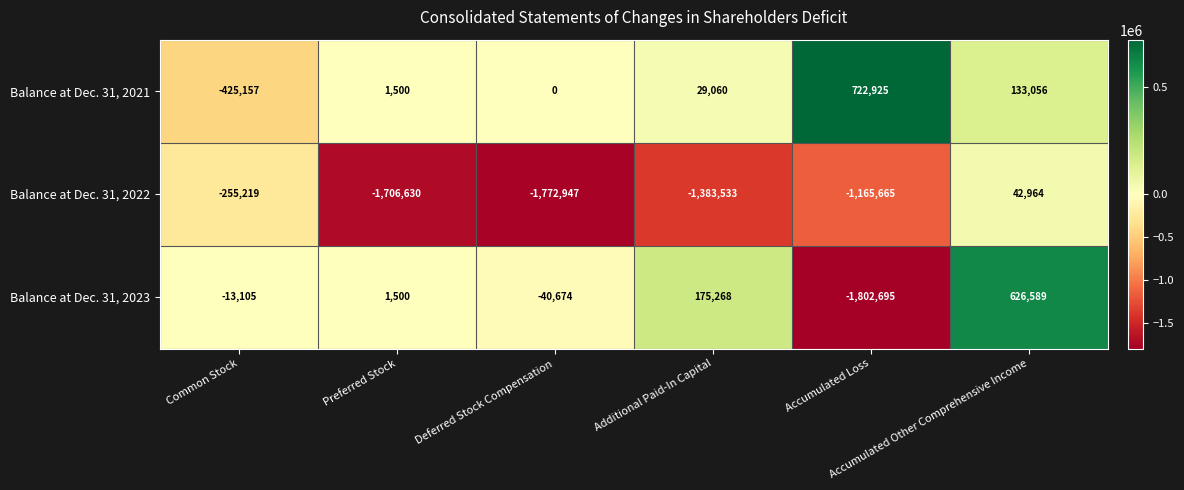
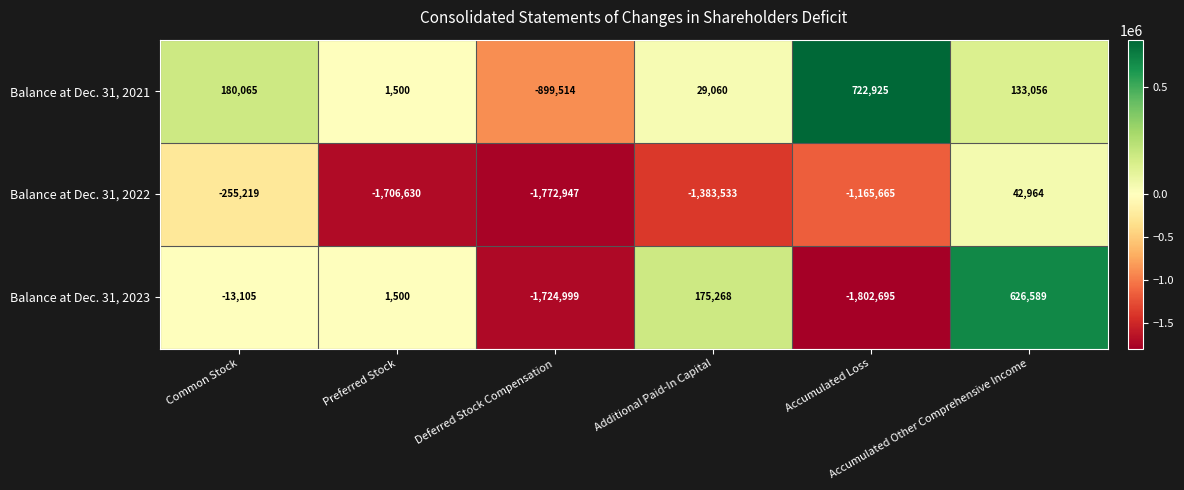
Balance at Dec. 31, 2021, Common Stock: -425,157 -> 180,065
Balance at Dec. 31, 2021, Deferred Stock Compensation: 0 -> -899,514
Balance at Dec. 31, 2023, Deferred Stock Compensation: -40,674 -> -1,724,999
